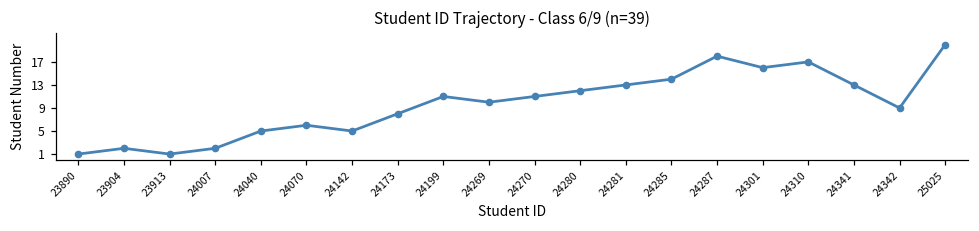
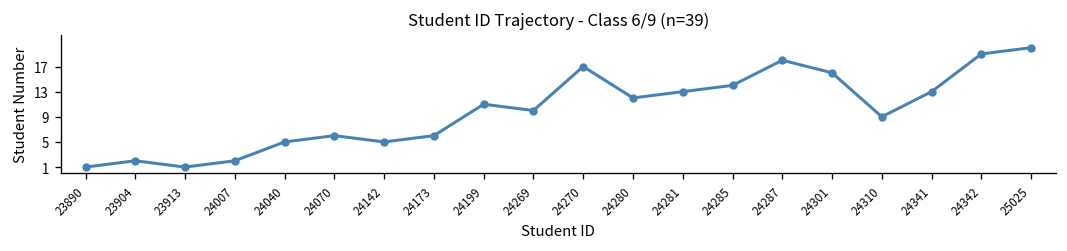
24173: 8 -> 6
24270: 11 -> 17
24310: 17 -> 9
24342: 9 -> 19
